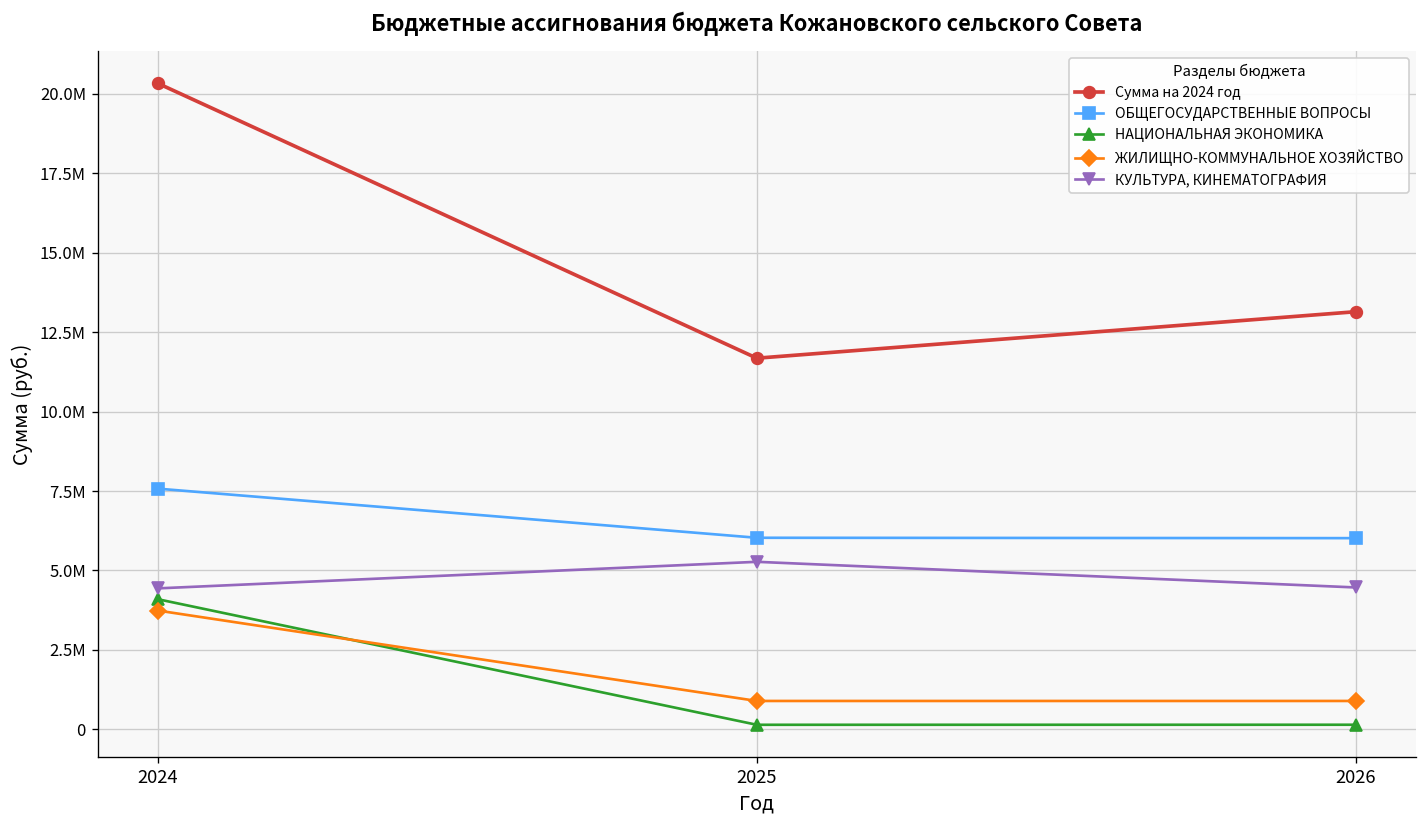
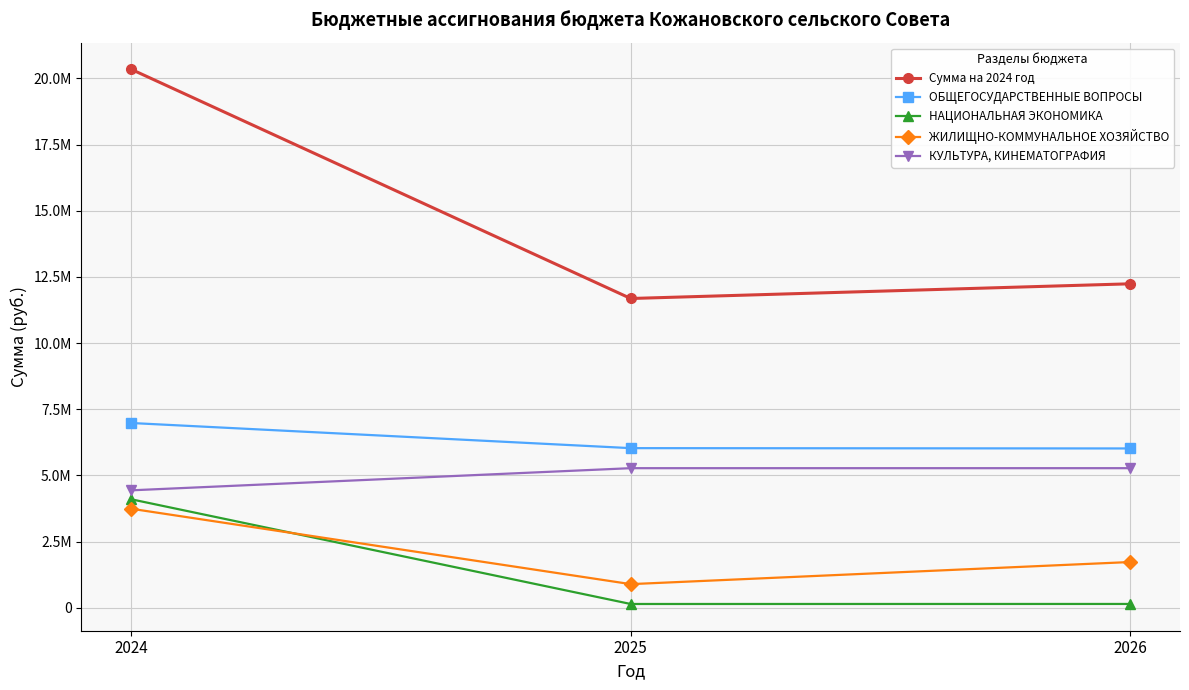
ОБЩЕГОСУДАРСТВЕННЫЕ ВОПРОСЫ, 2024: 7.6М -> 7.0М
Сумма на 2024 год, 2026: 13.1М -> 12.2М
ЖИЛИЩНО-КОММУНАЛЬНОЕ ХОЗЯЙСТВО, 2026: 0.9М -> 1.7М
КУЛЬТУРА, КИНЕМАТОГРАФИЯ, 2026: 4.5М -> 5.3М
